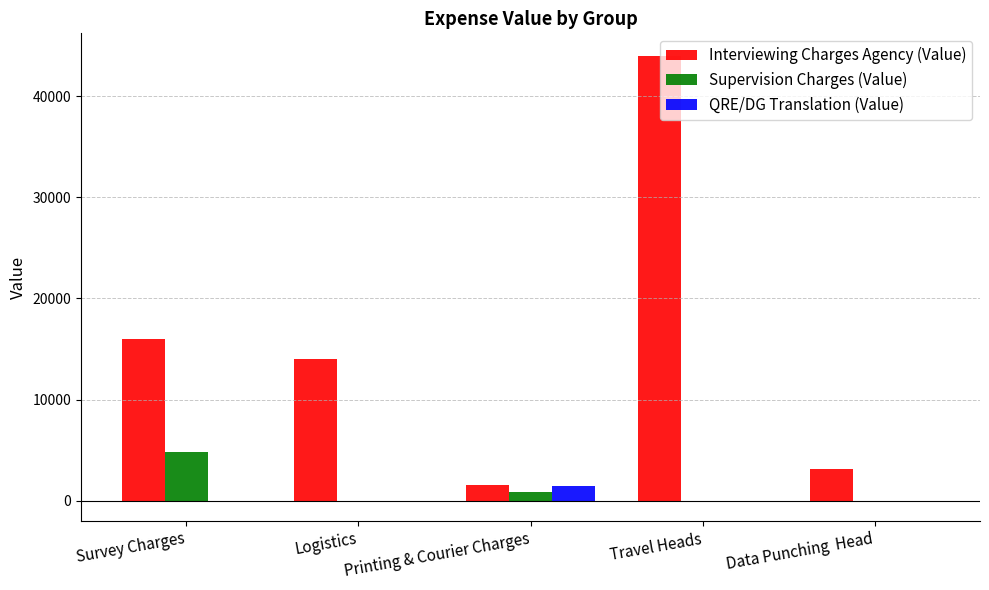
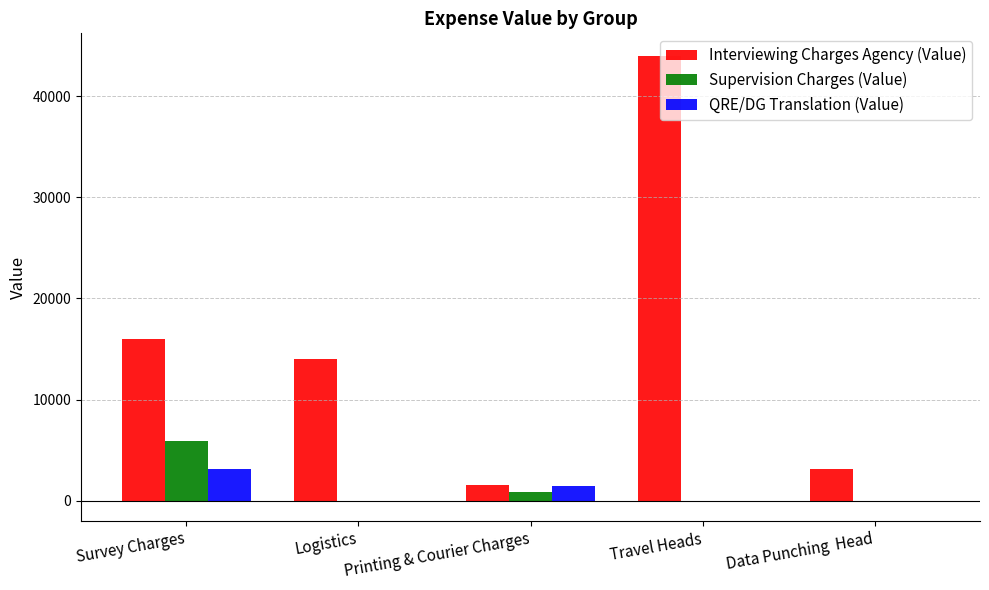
Supervision Charges (Value), Survey Charges: 4800 -> 5900
QRE/DG Translation (Value), Survey Charges: 0 -> 3100
